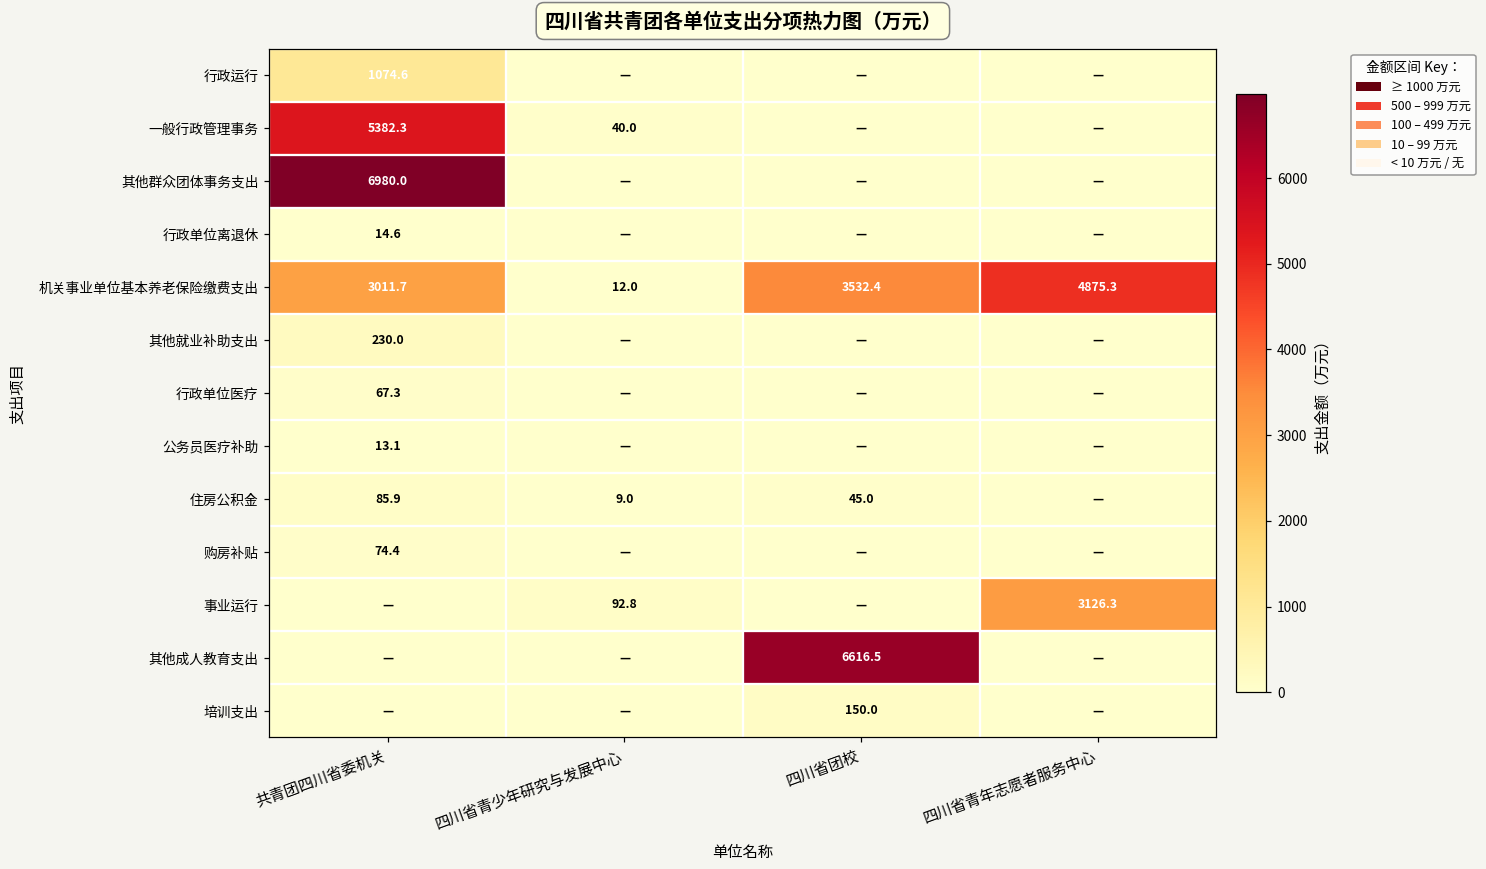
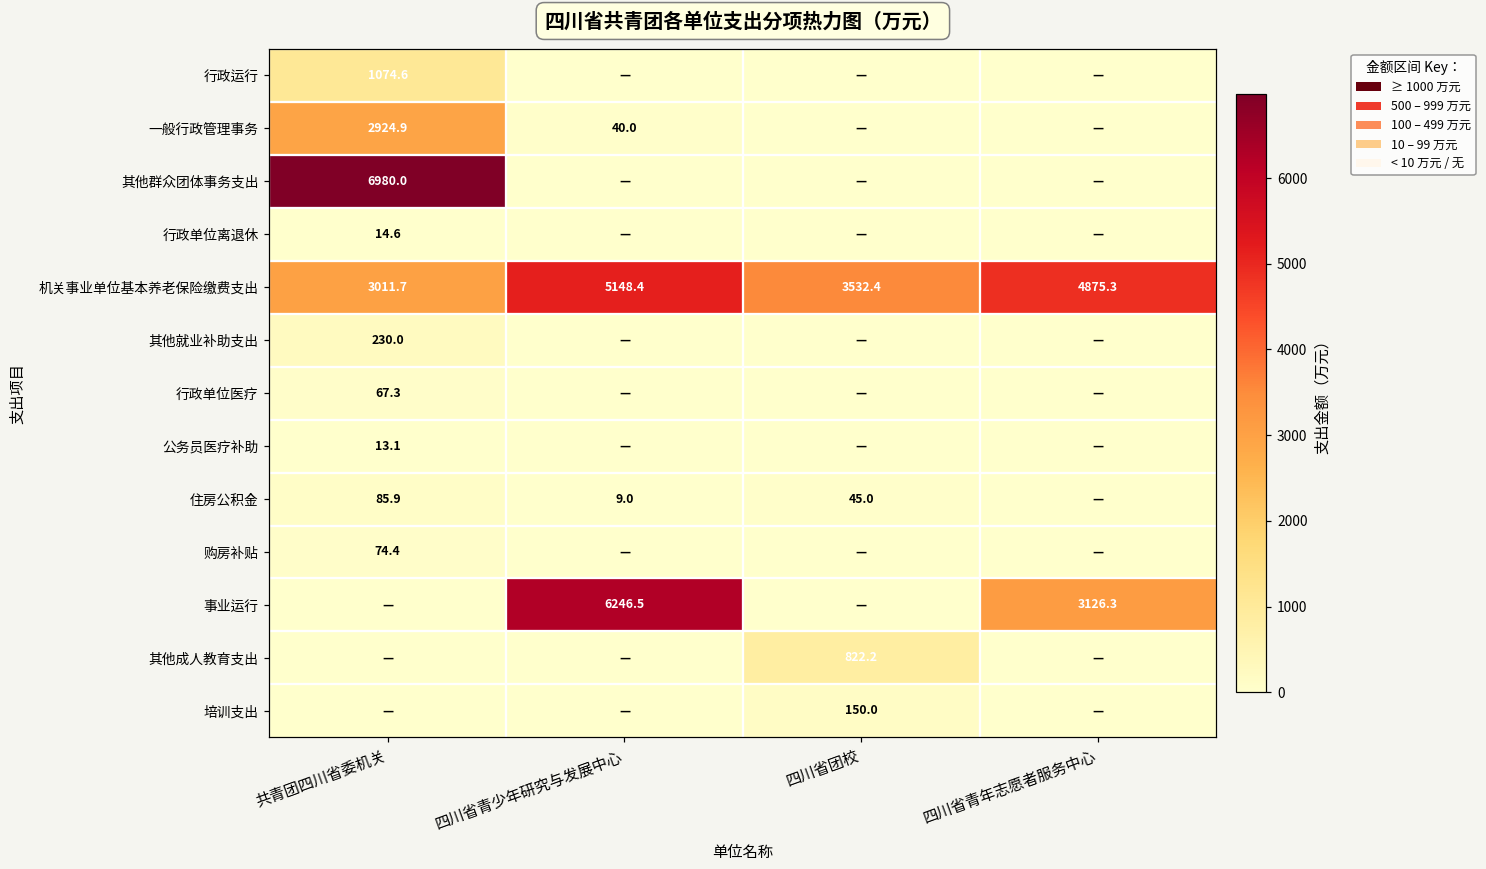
一般行政管理事务, 共青团四川省委机关: 5382.3 -> 2924.9
机关事业单位基本养老保险缴费支出, 四川省青少年研究与发展中心: 12.0 -> 5148.4
事业运行, 四川省青少年研究与发展中心: 92.8 -> 6246.5
其他成人教育支出, 四川省团校: 6616.5 -> 822.2
